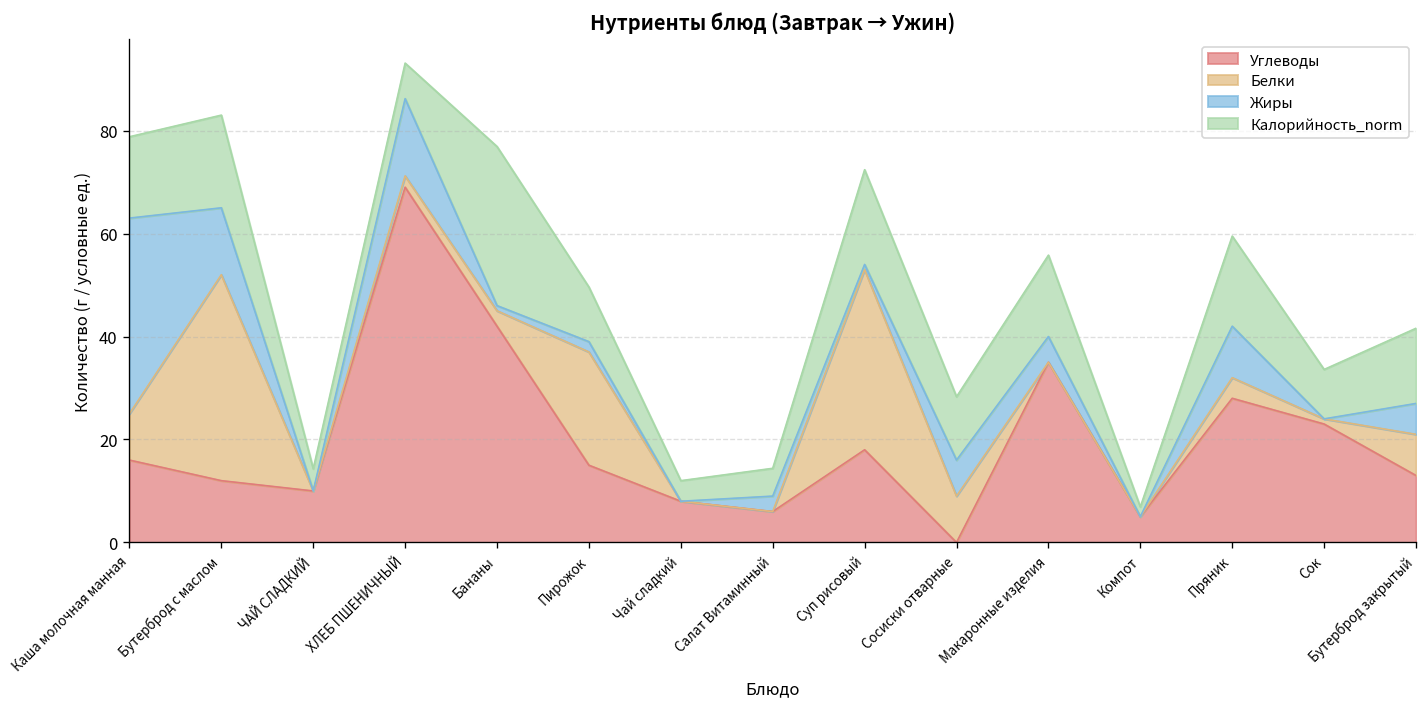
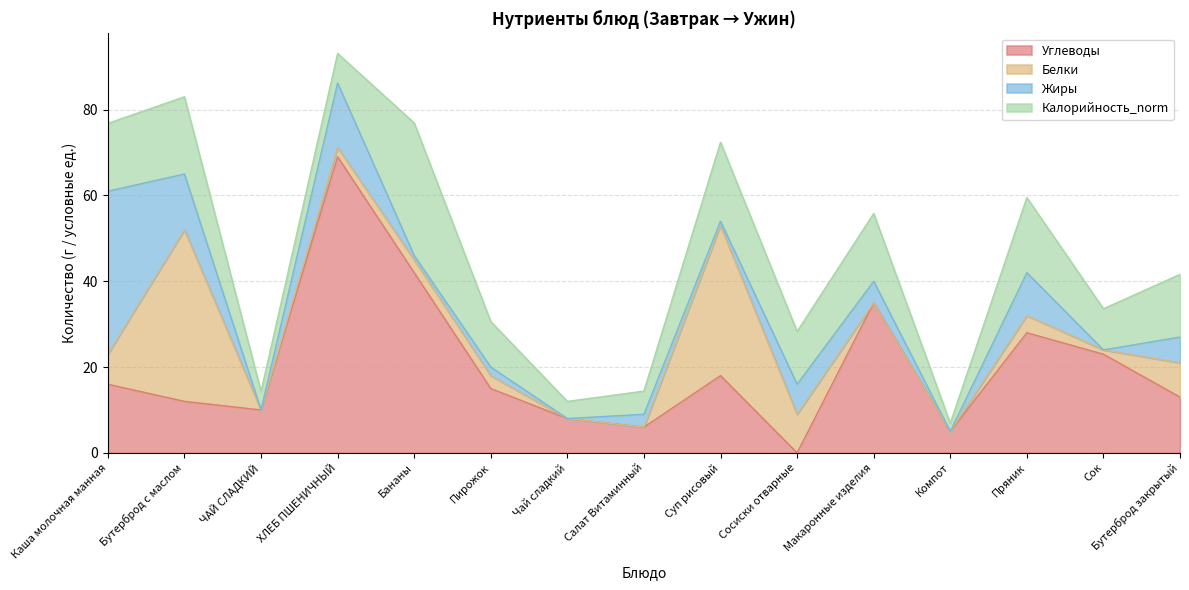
Белки, Каша молочная манная: 9 -> 7
Белки, Пирожок: 22 -> 3
